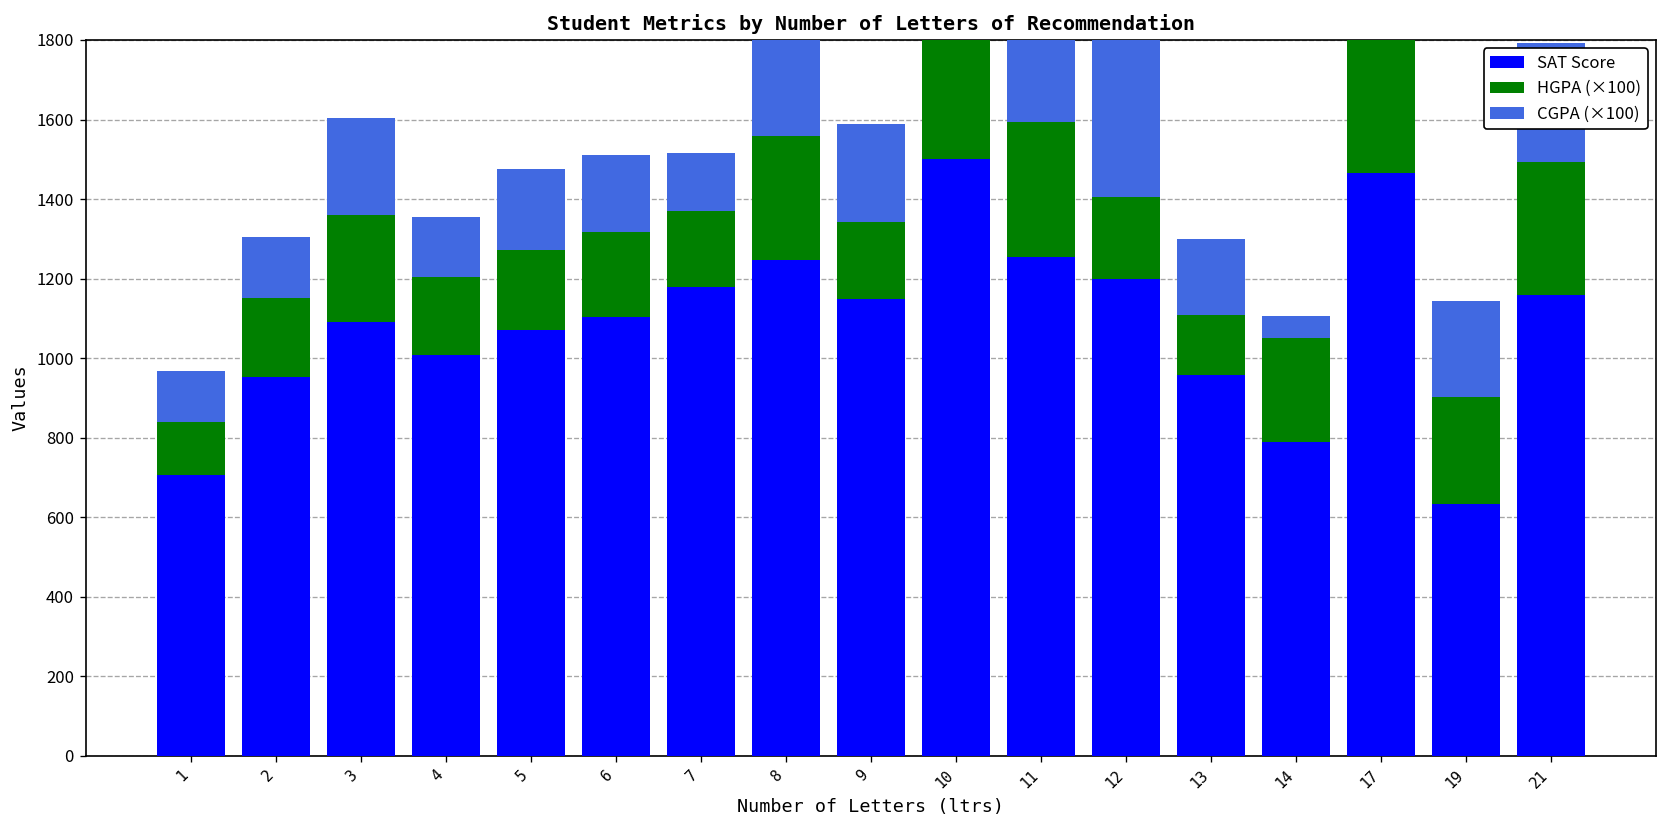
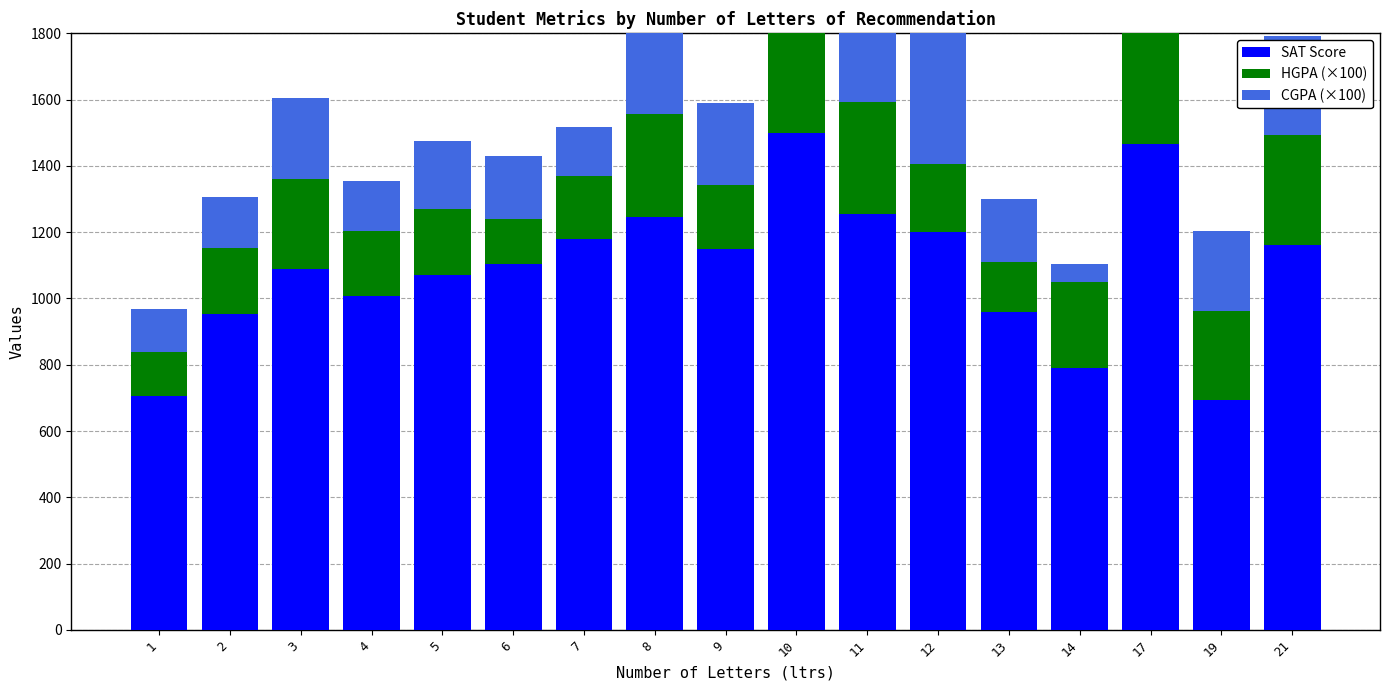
HGPA (×100), 6: 210 -> 140
SAT Score, 19: 630 -> 690
